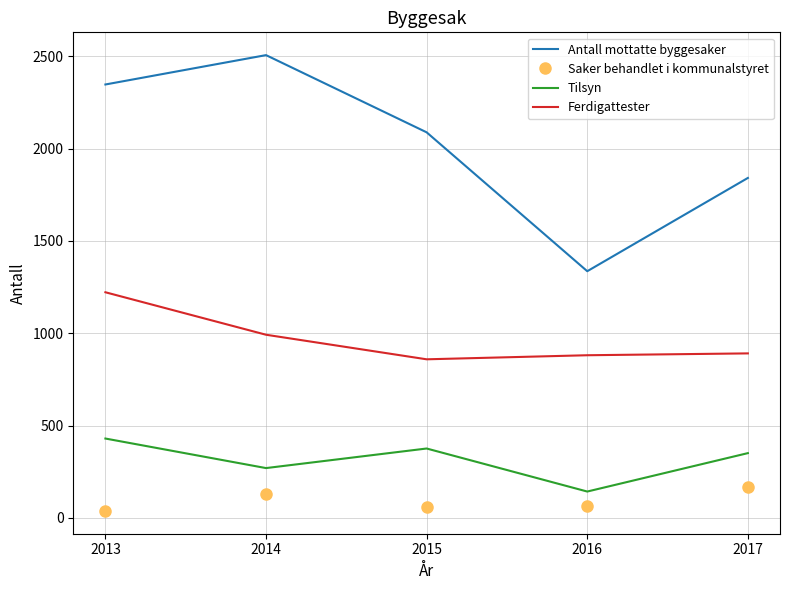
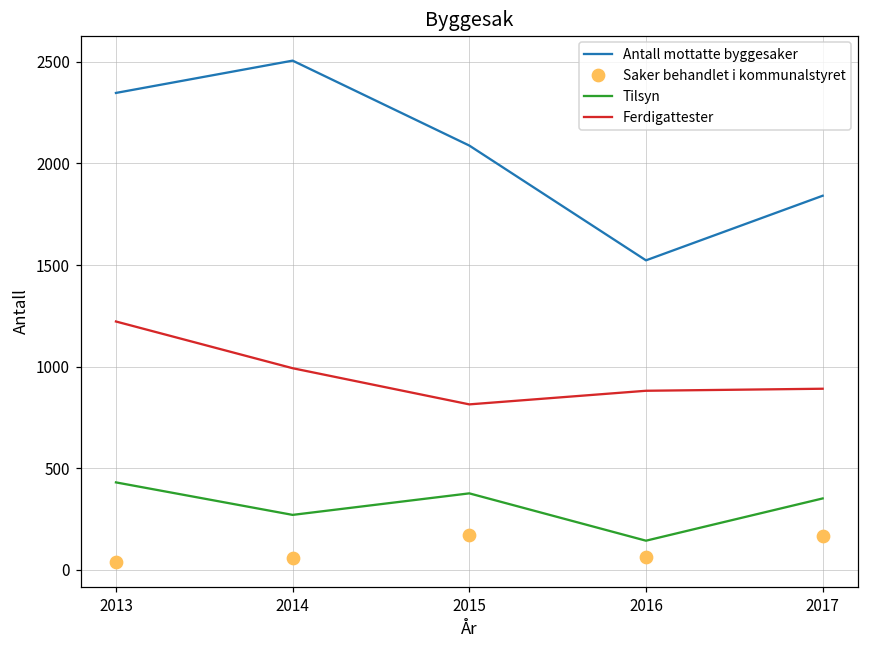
Saker behandlet i kommunalstyret, 2014: 130 -> 60
Saker behandlet i kommunalstyret, 2015: 60 -> 170
Ferdigattester, 2015: 860 -> 810
Antall mottatte byggesaker, 2016: 1340 -> 1520
